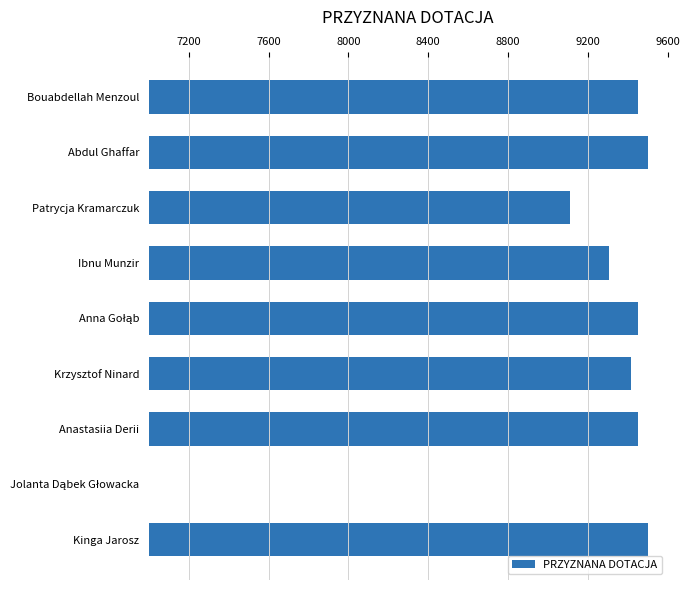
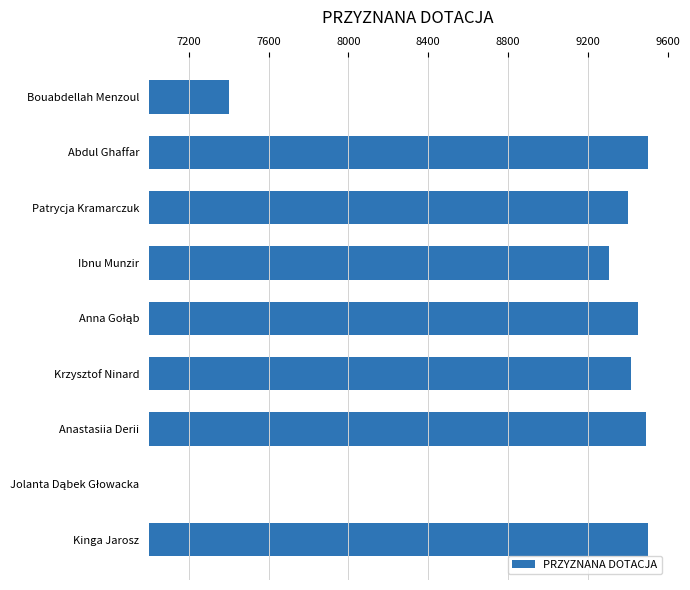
Bouabdellah Menzoul: 9450 -> 7400
Patrycja Kramarczuk: 9110 -> 9400
Anastasiia Derii: 9450 -> 9490
